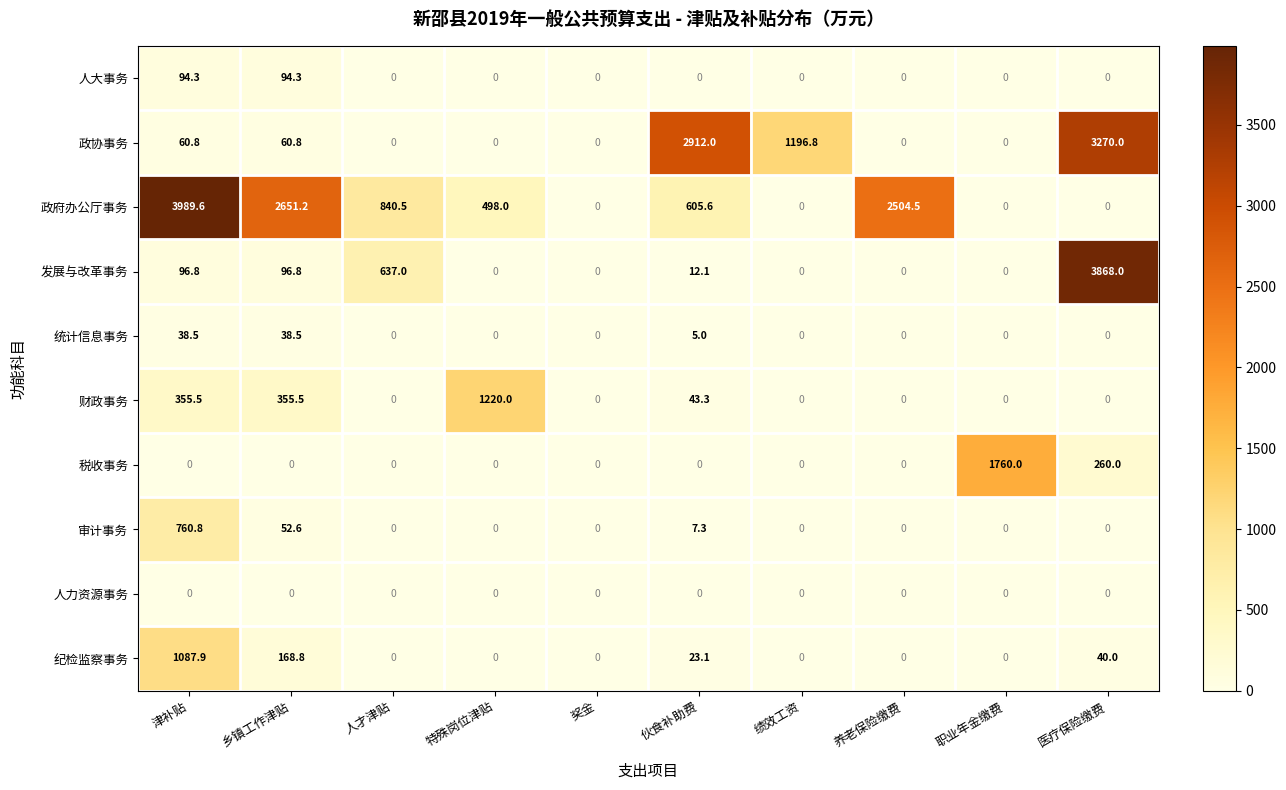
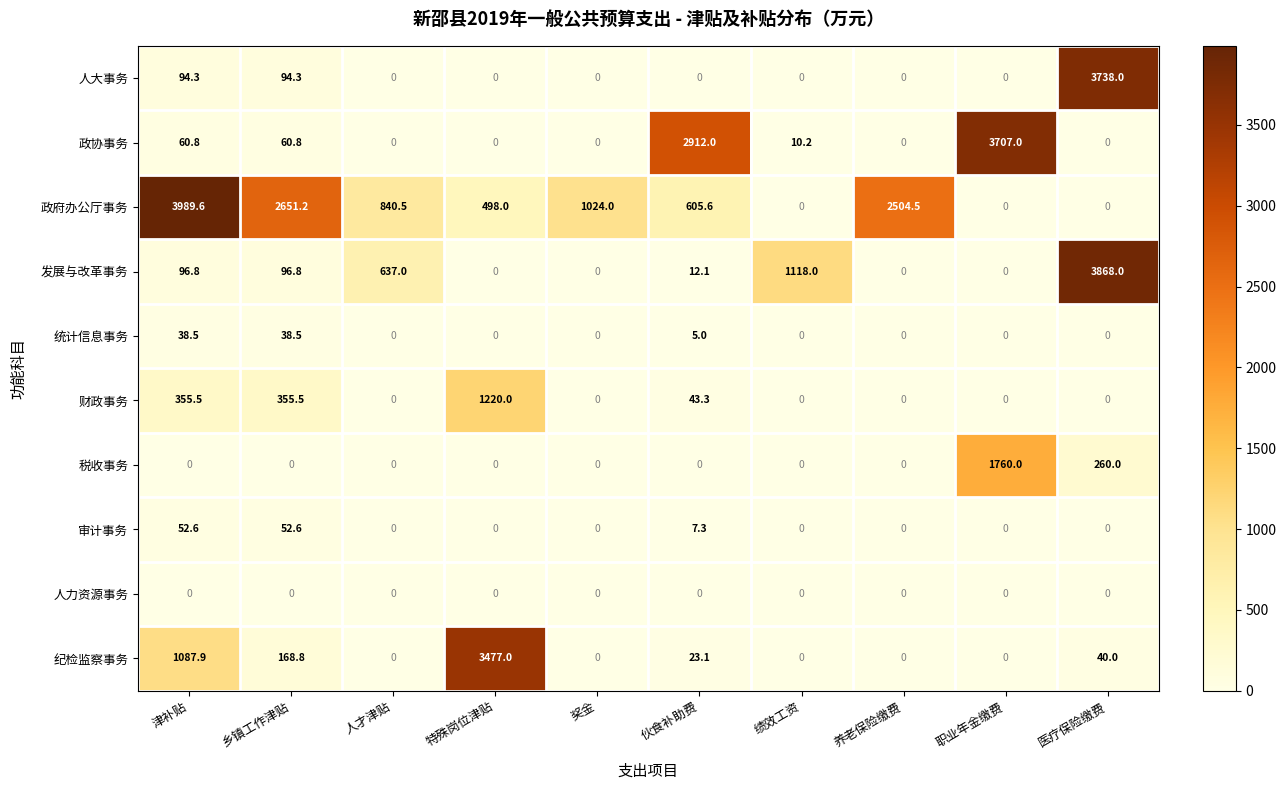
人大事务, 医疗保险缴费: 0 -> 3738.0
政协事务, 绩效工资: 1196.8 -> 10.2
政协事务, 职业年金缴费: 0 -> 3707.0
政协事务, 医疗保险缴费: 3270.0 -> 0
政府办公厅事务, 奖金: 0 -> 1024.0
发展与改革事务, 绩效工资: 0 -> 1118.0
审计事务, 津补贴: 760.8 -> 52.6
纪检监察事务, 特殊岗位津贴: 0 -> 3477.0
